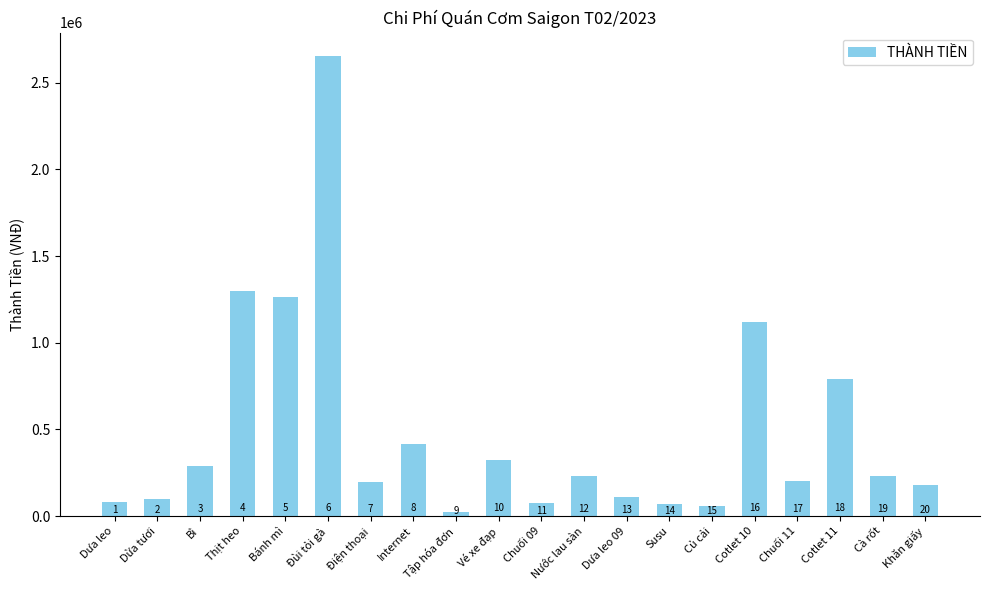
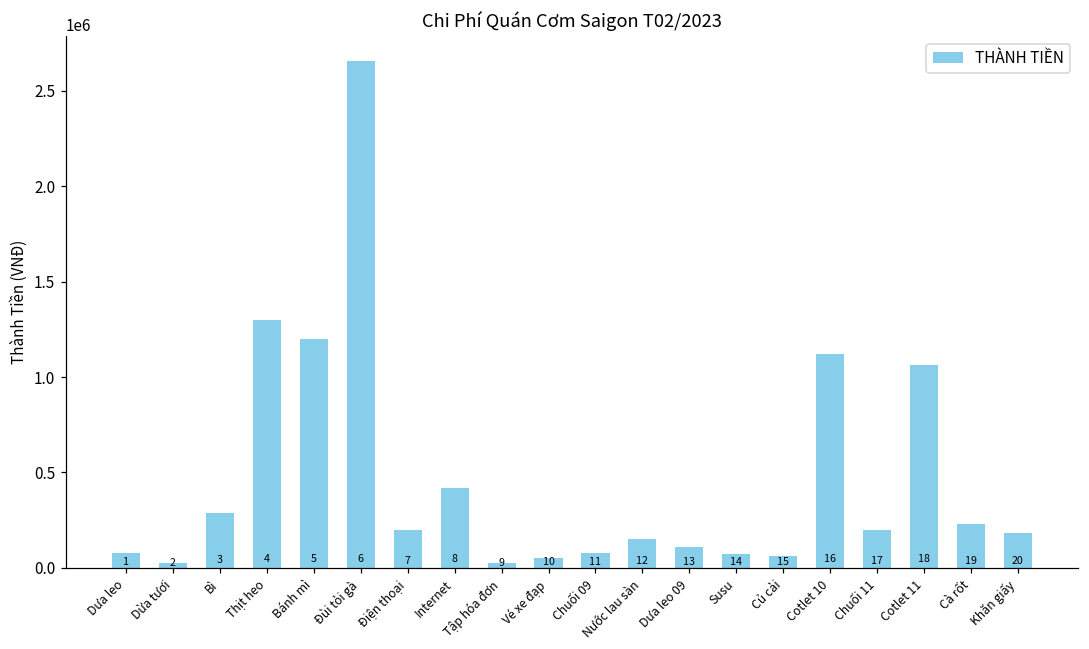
Dừa tươi: 100000 -> 30000
Bánh mì: 1270000 -> 1200000
Vé xe đạp: 330000 -> 50000
Nước lau sàn: 230000 -> 150000
Cotlet 11: 790000 -> 1070000
